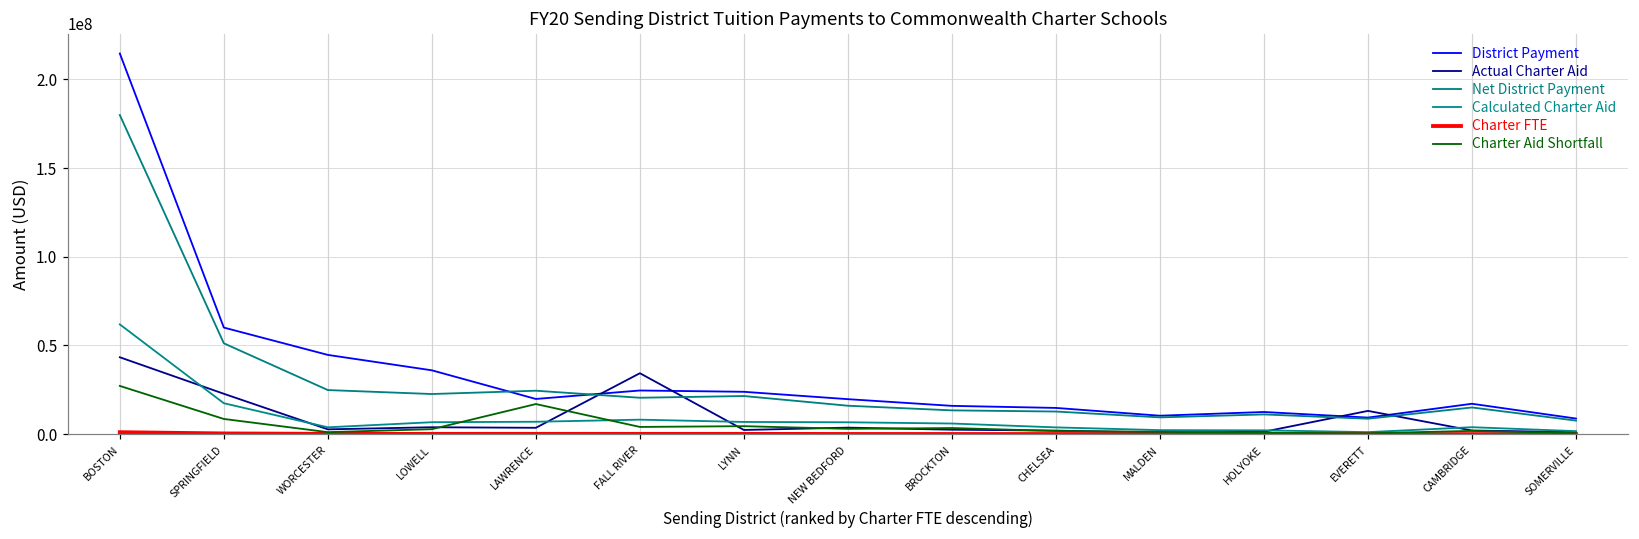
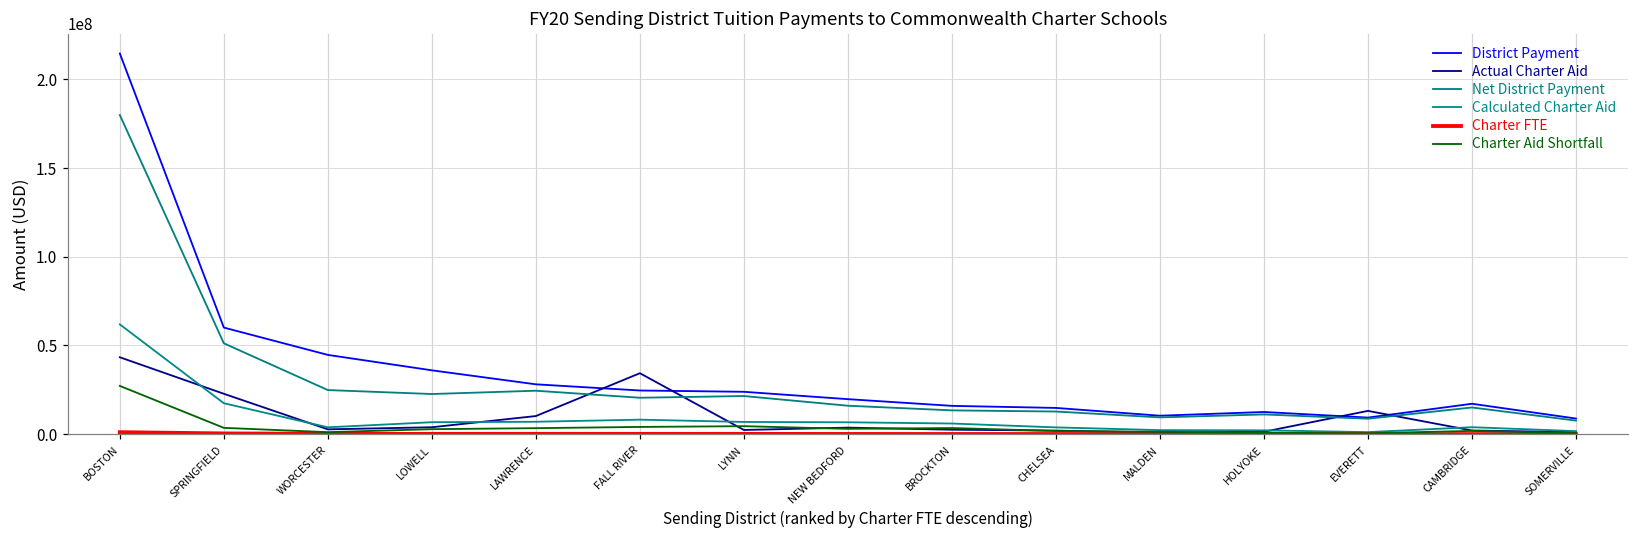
Charter Aid Shortfall, SPRINGFIELD: 9000000 -> 4000000
District Payment, LAWRENCE: 20000000 -> 28000000
Actual Charter Aid, LAWRENCE: 4000000 -> 10000000
Charter Aid Shortfall, LAWRENCE: 17000000 -> 3000000
